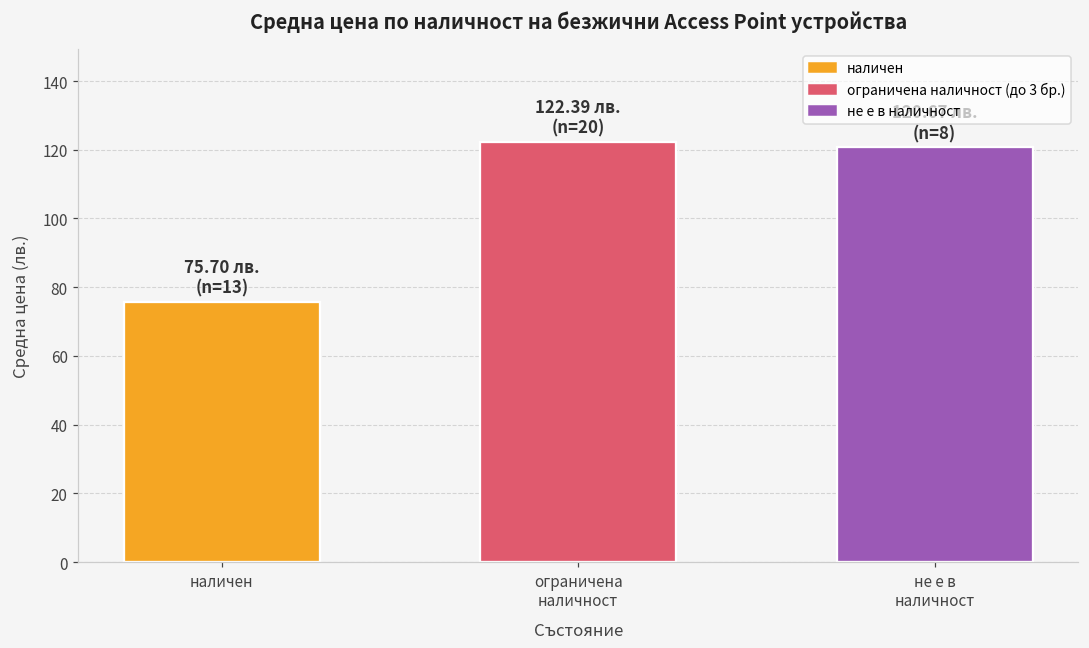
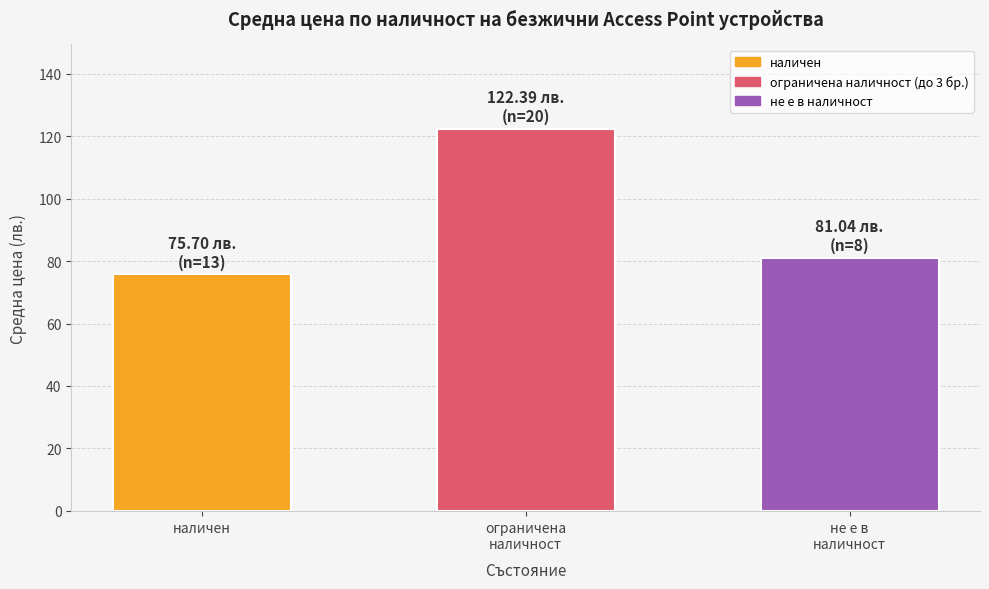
не е в наличност: 121 -> 81
